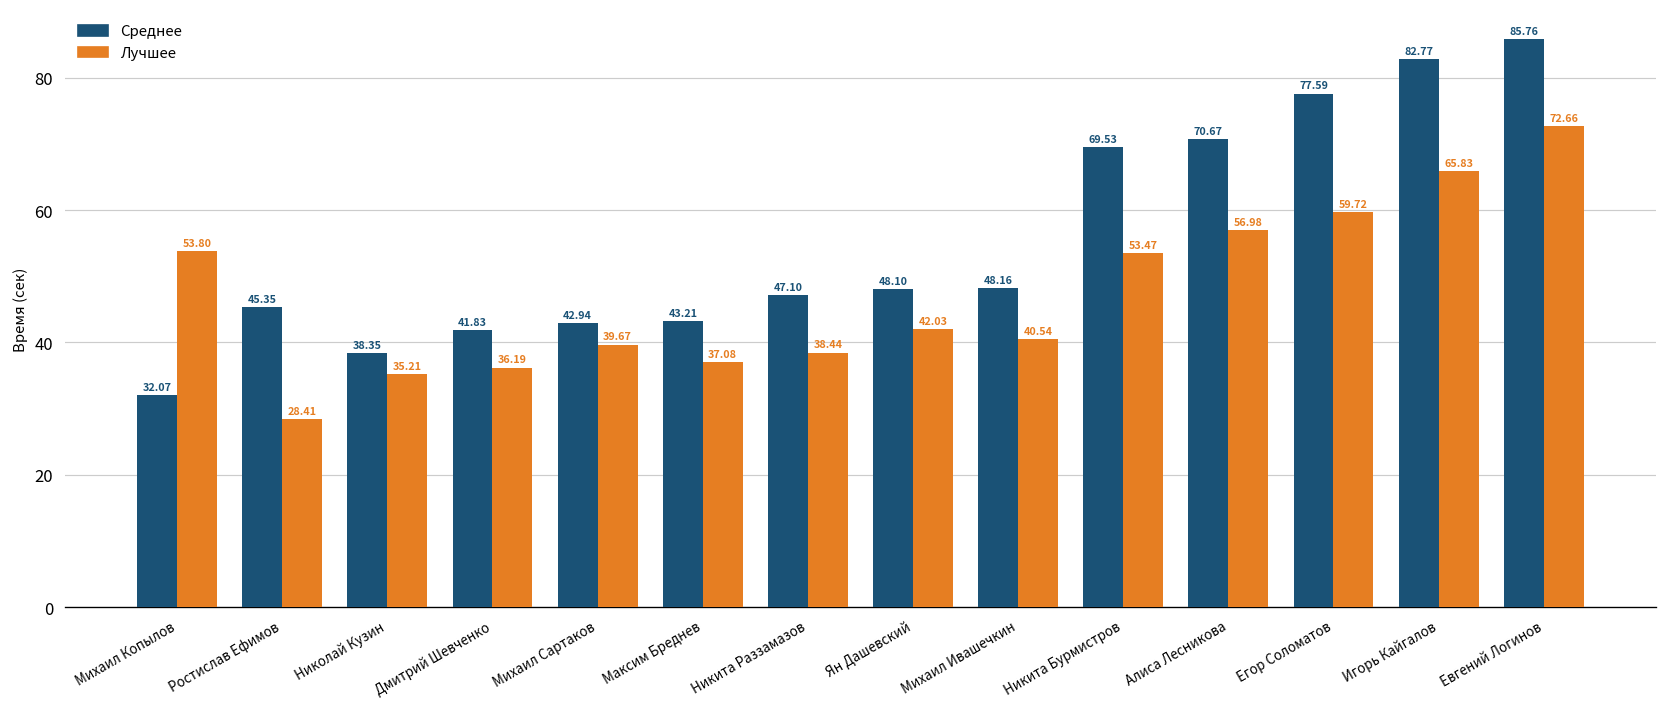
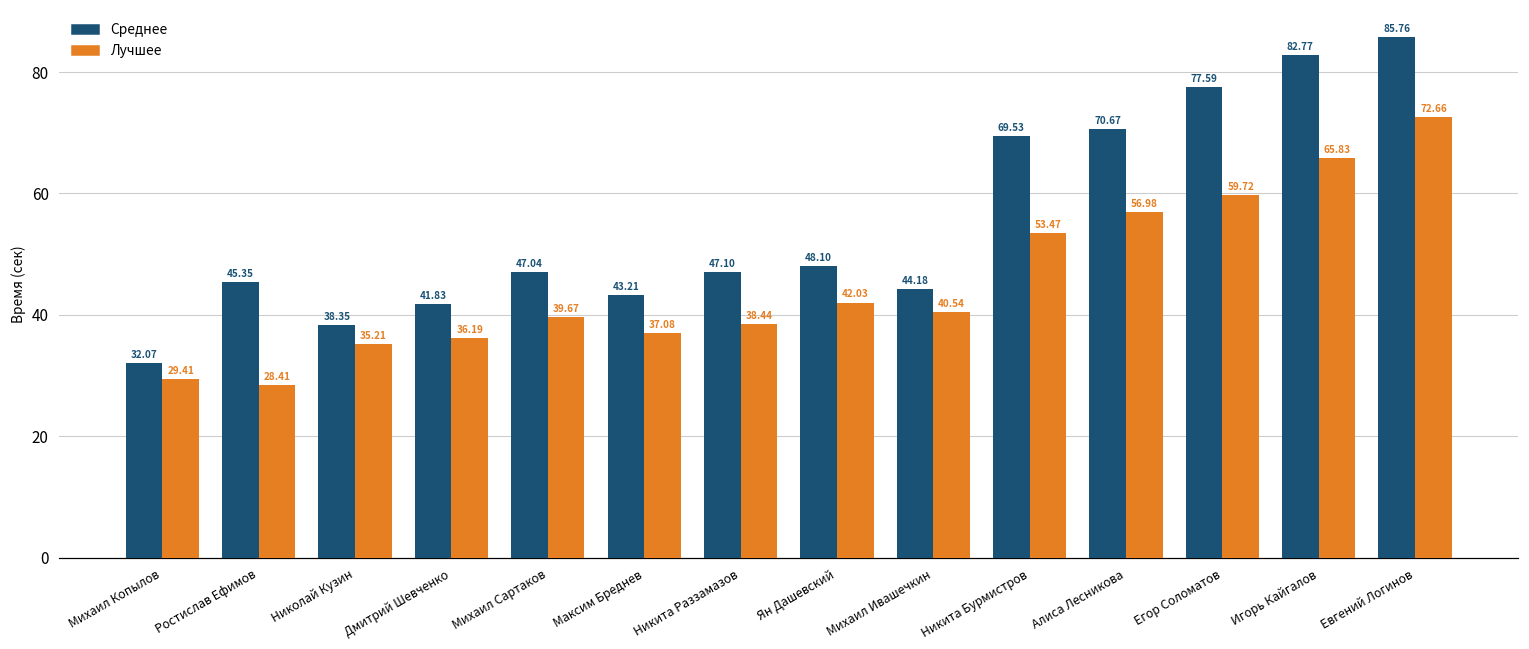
Лучшее, Михаил Копылов: 53.80 -> 29.41
Среднее, Михаил Сартаков: 42.94 -> 47.04
Среднее, Михаил Ивашечкин: 48.16 -> 44.18
